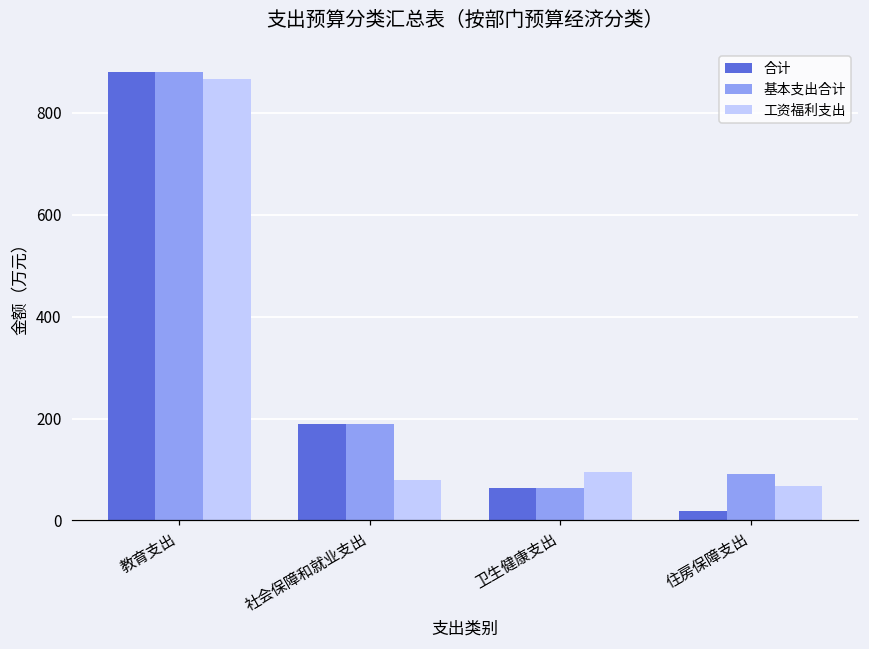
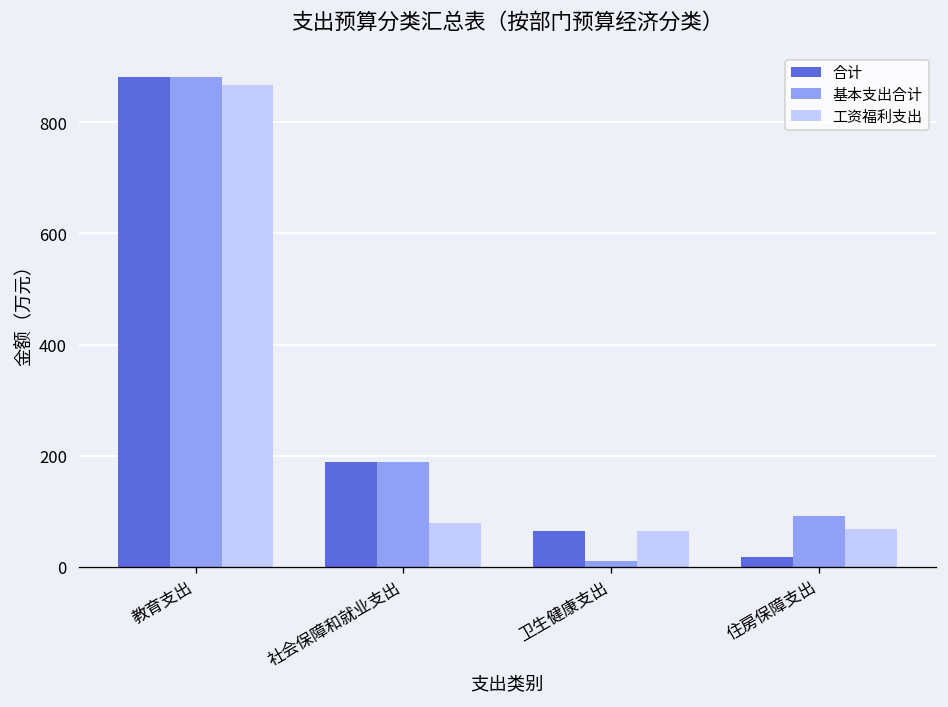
基本支出合计, 卫生健康支出: 60 -> 10
工资福利支出, 卫生健康支出: 100 -> 60
